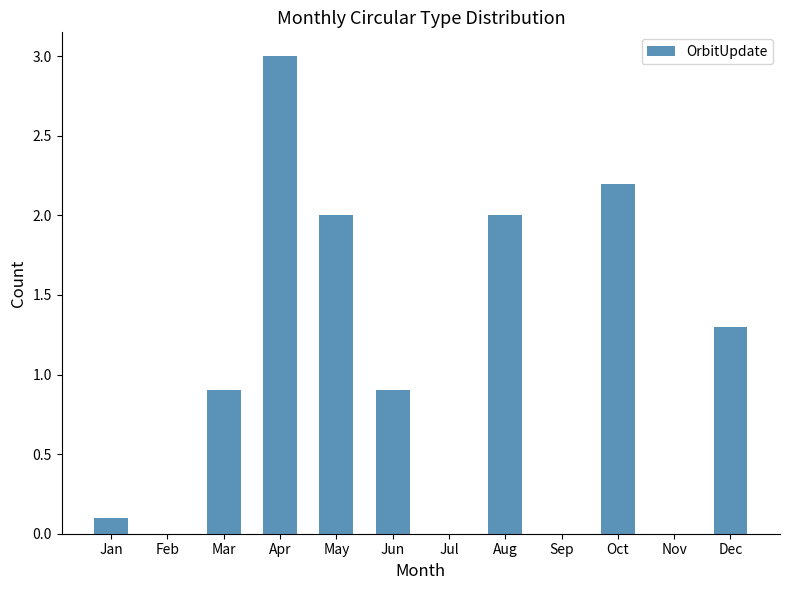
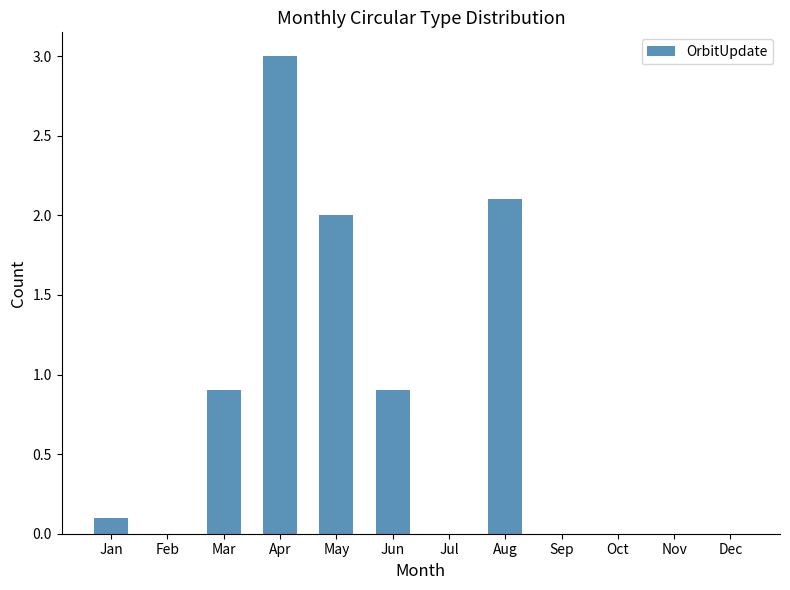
Aug: 2.0 -> 2.1
Oct: 2.2 -> 0.0
Dec: 1.3 -> 0.0
